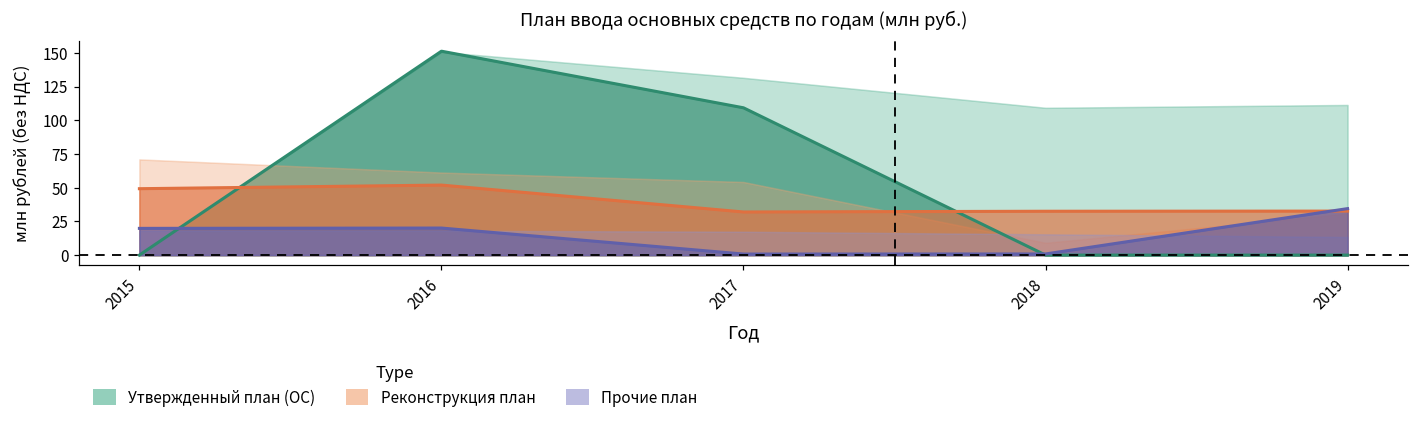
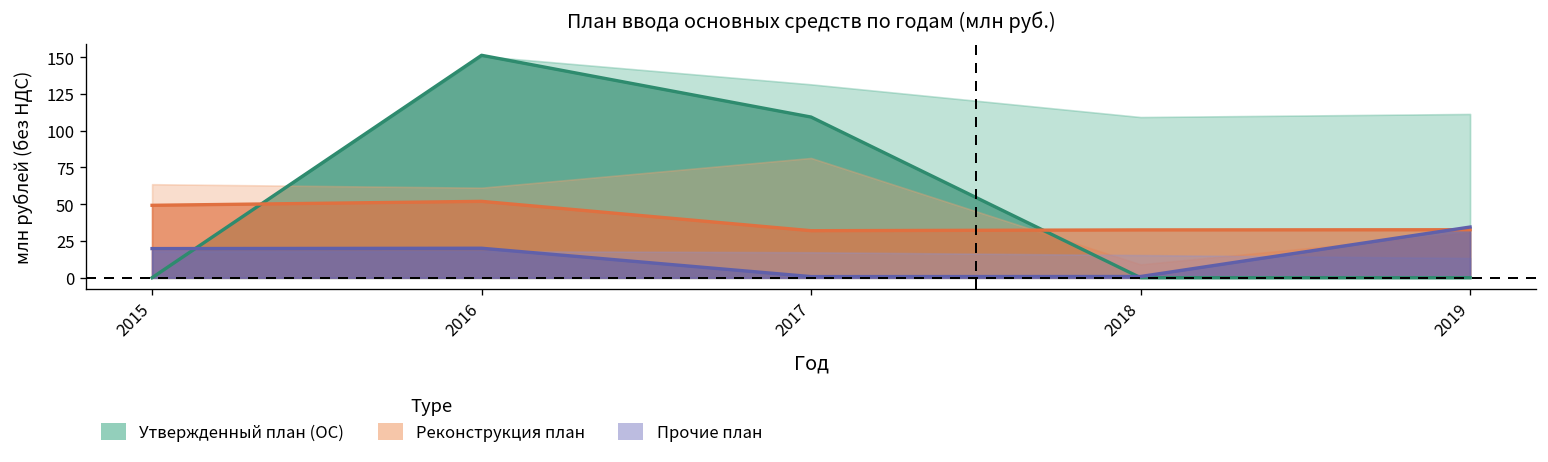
Реконструкция план, 2015: 71 -> 64
Реконструкция план, 2017: 54 -> 81
